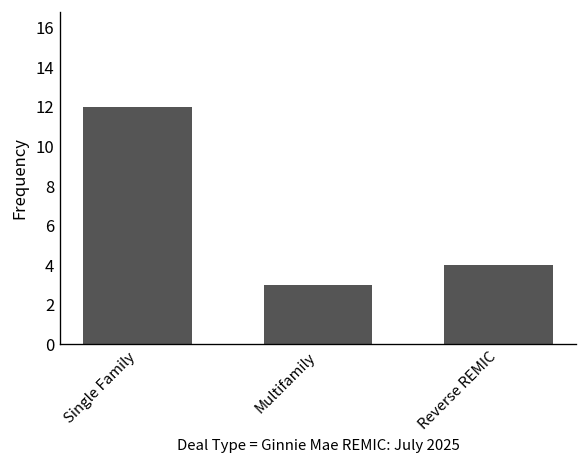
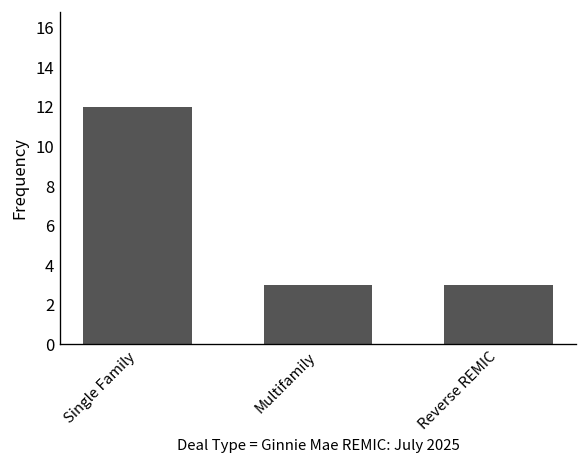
Reverse REMIC: 4 -> 3
